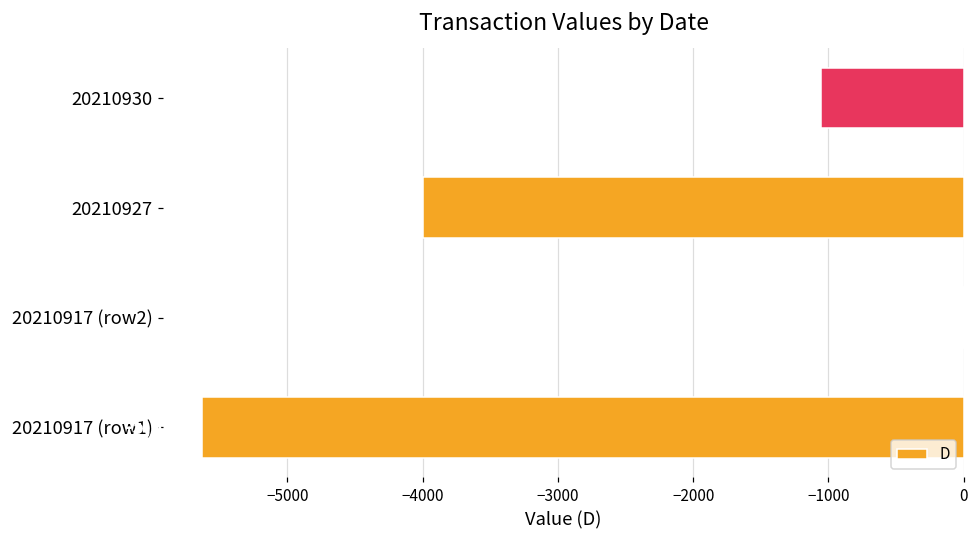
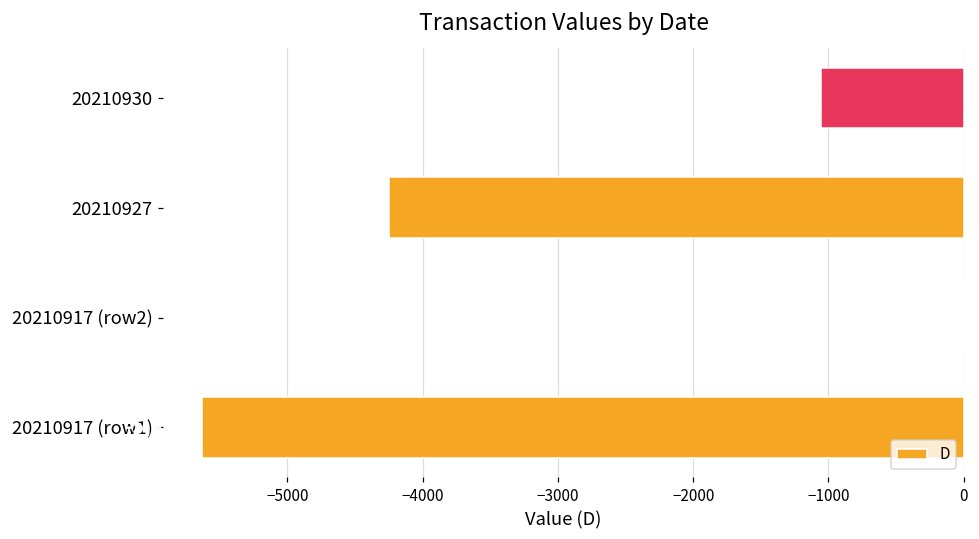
20210927: -4000 -> -4250
